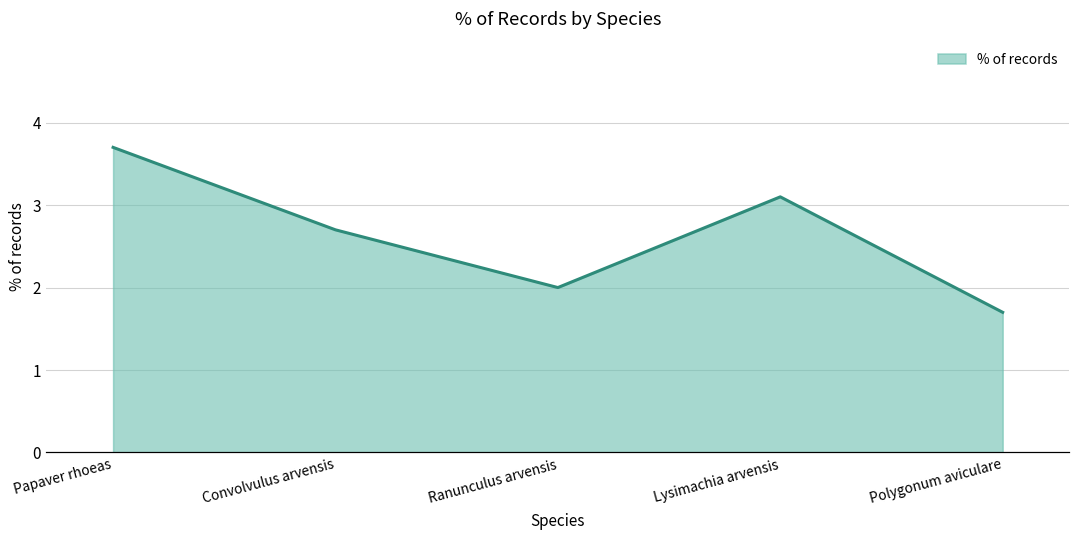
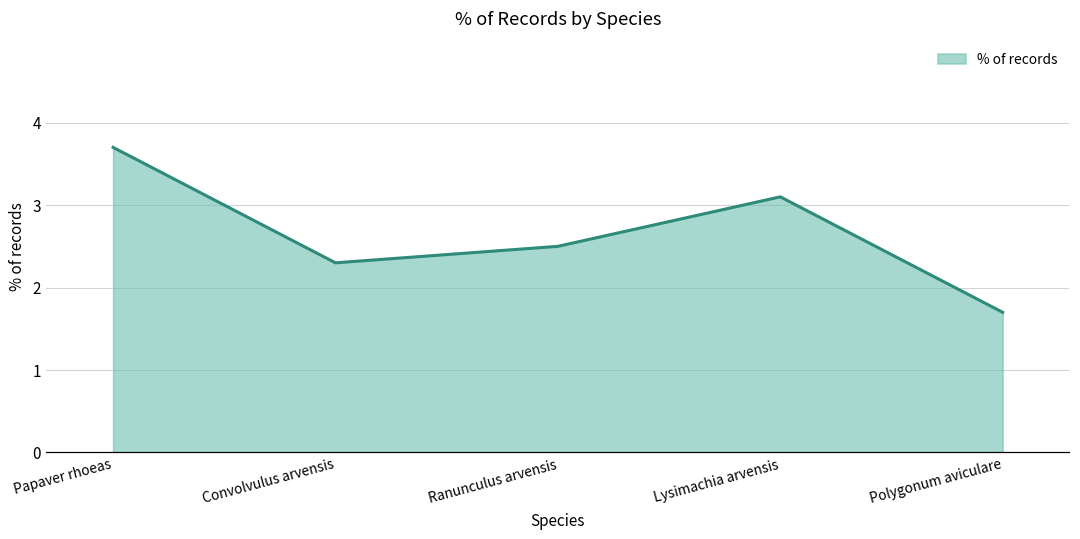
Convolvulus arvensis: 2.7 -> 2.3
Ranunculus arvensis: 2.0 -> 2.5
